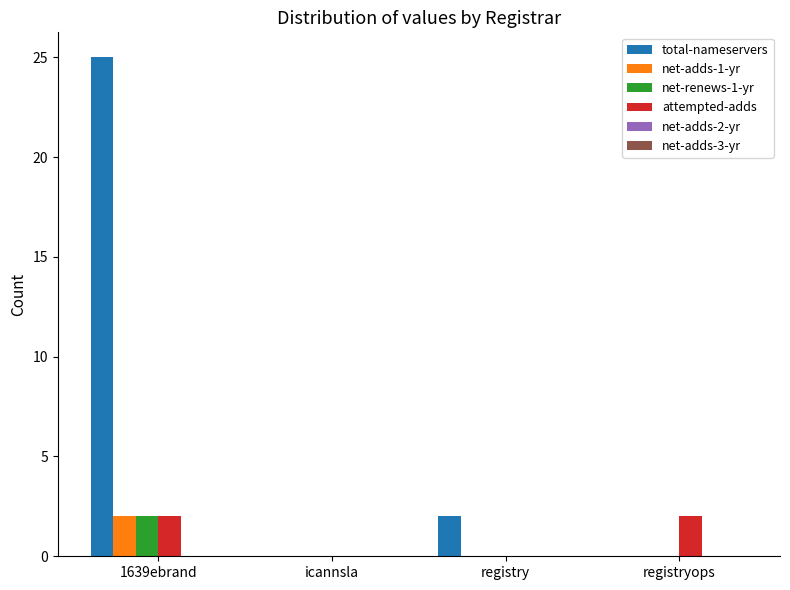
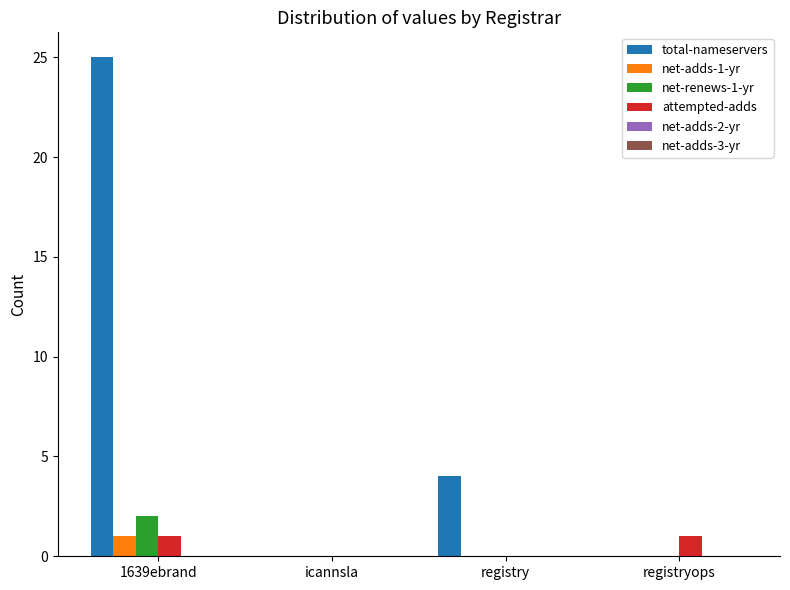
net-adds-1-yr, 1639ebrand: 2 -> 1
attempted-adds, 1639ebrand: 2 -> 1
total-nameservers, registry: 2 -> 4
attempted-adds, registryops: 2 -> 1
